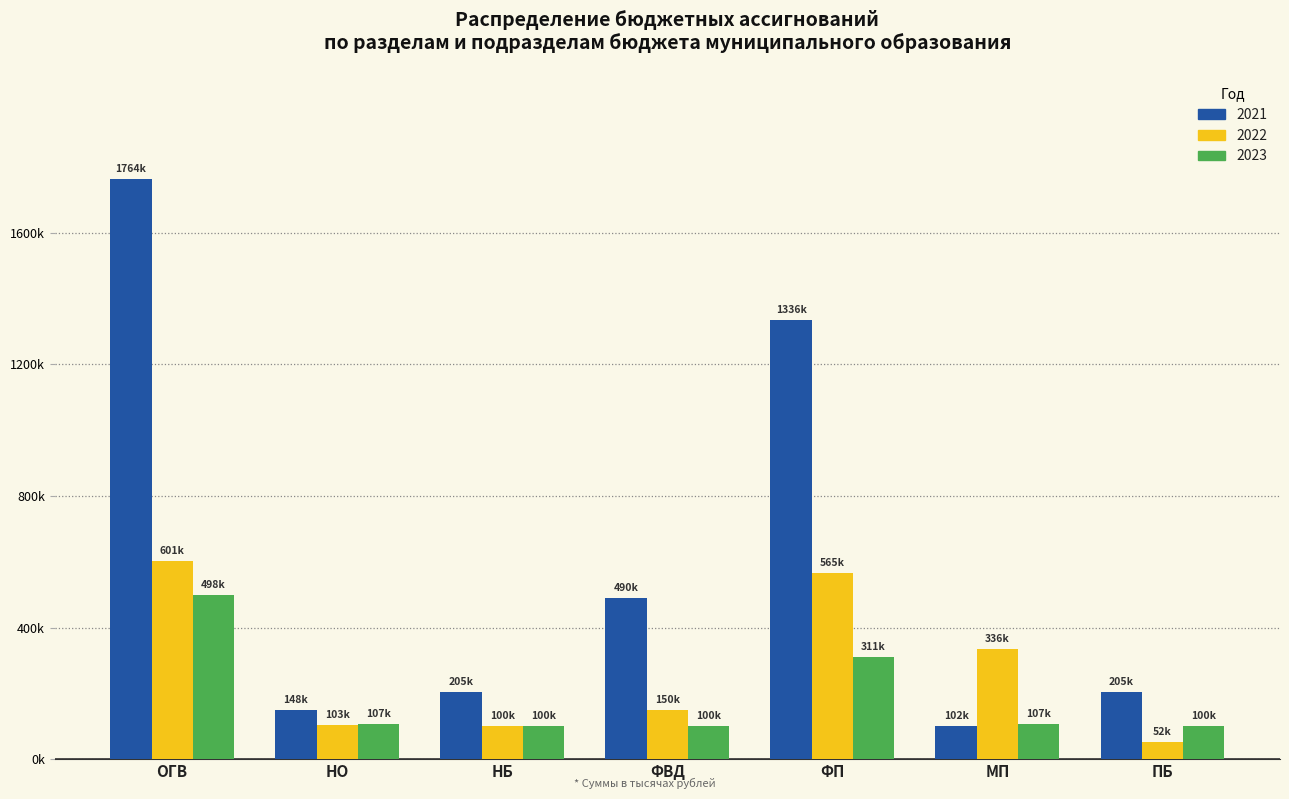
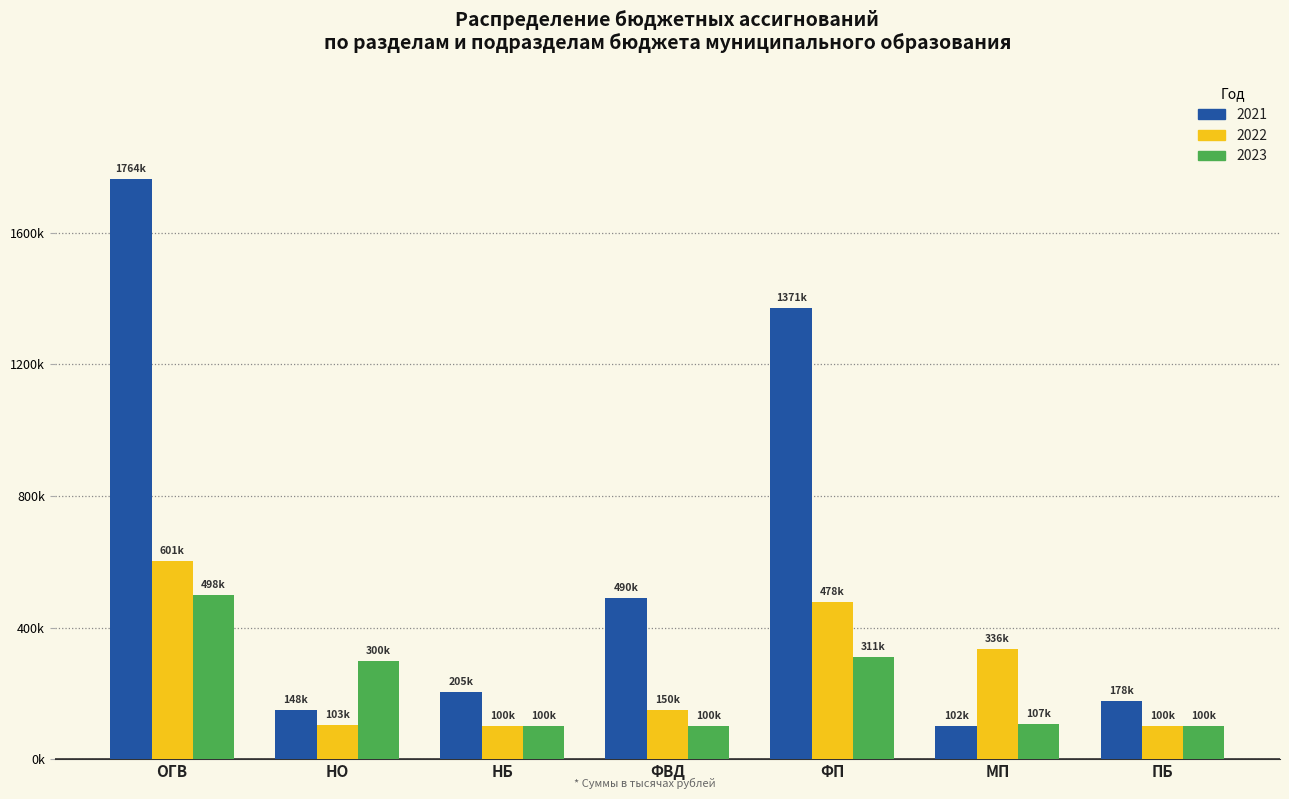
2023, НО: 107k -> 300k
2021, ФП: 1336k -> 1371k
2022, ФП: 565k -> 478k
2021, ПБ: 205k -> 178k
2022, ПБ: 52k -> 100k
